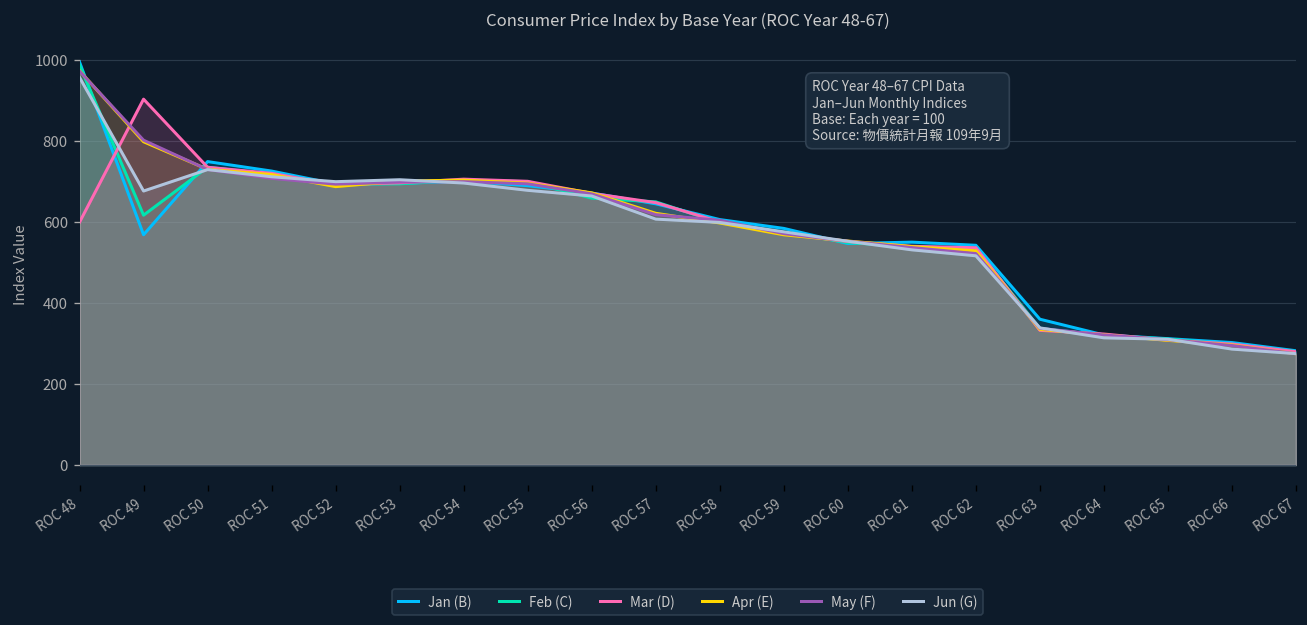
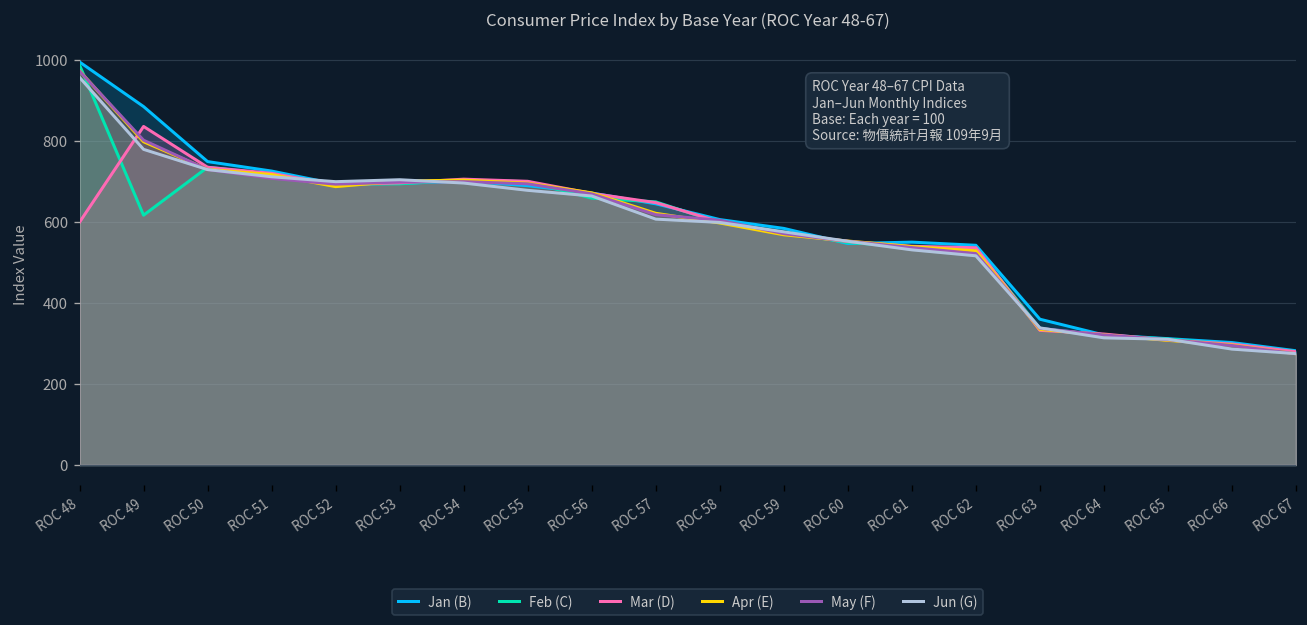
Jan (B), ROC 49: 570 -> 890
Mar (D), ROC 49: 900 -> 840
Jun (G), ROC 49: 680 -> 780
